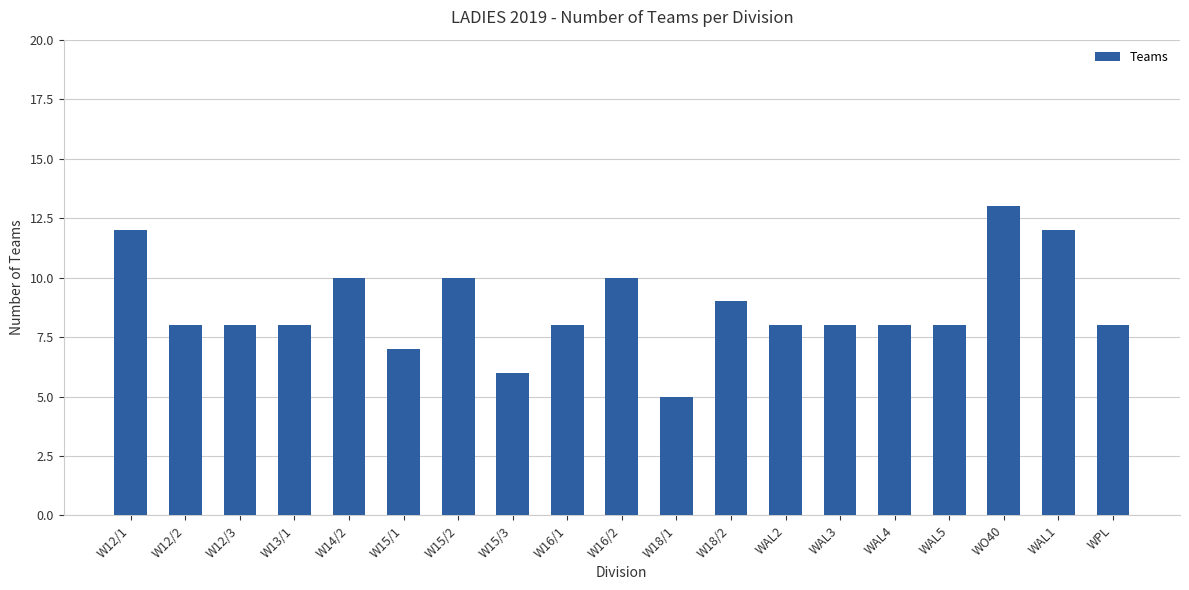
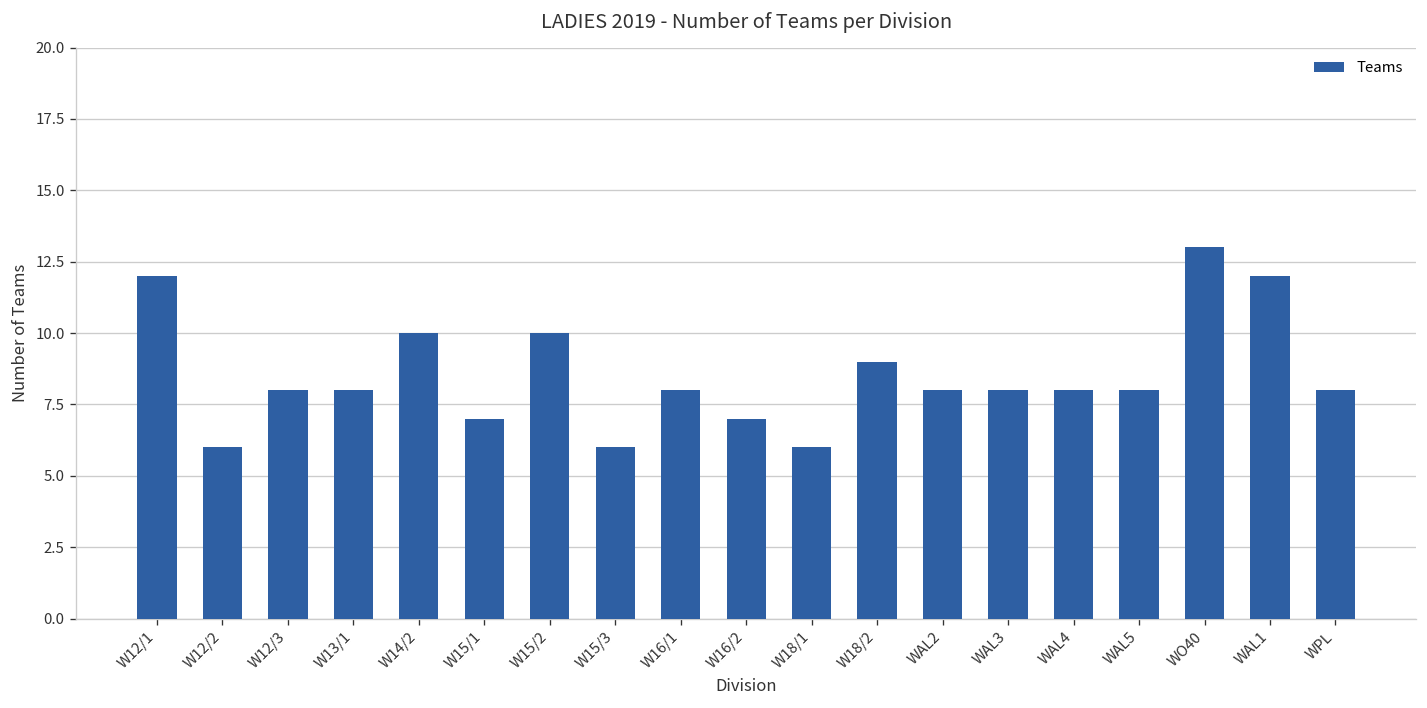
W12/2: 8 -> 6
W16/2: 10 -> 7
W18/1: 5 -> 6
